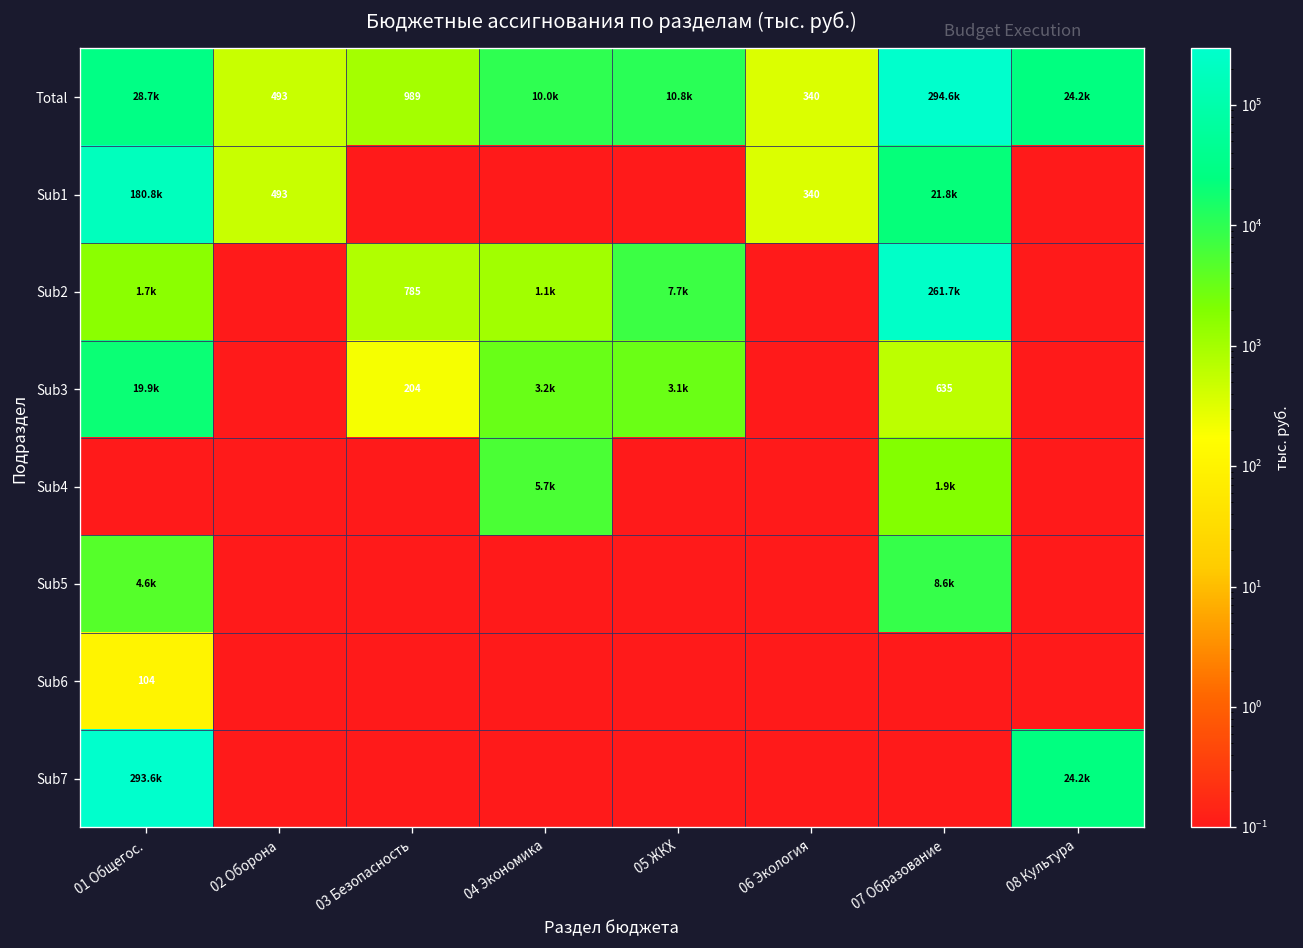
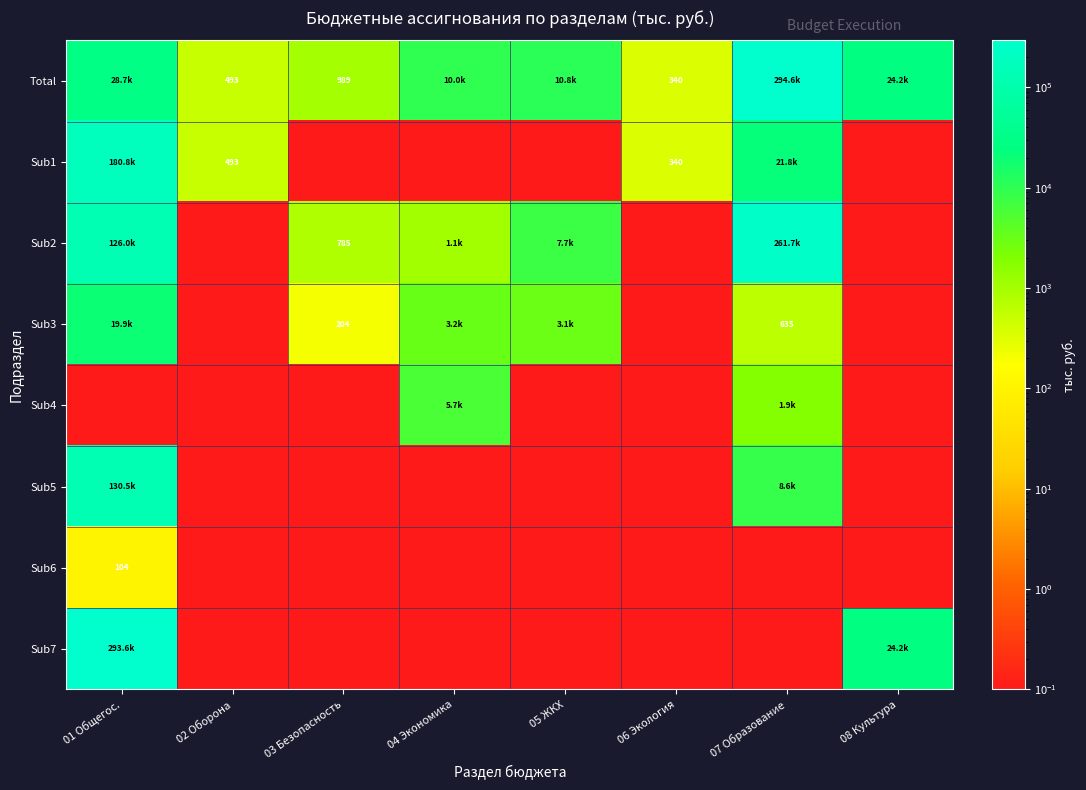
Sub2, 01 Общегос.: 1.7k -> 126.0k
Sub5, 01 Общегос.: 4.6k -> 130.5k
